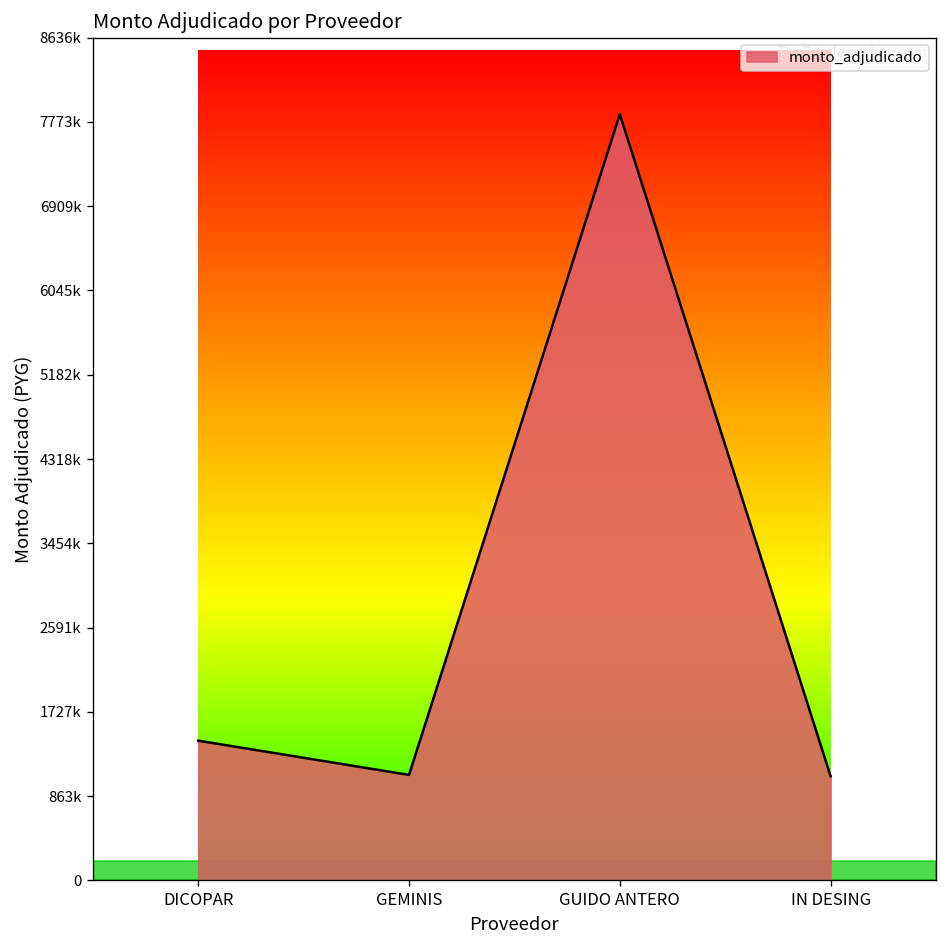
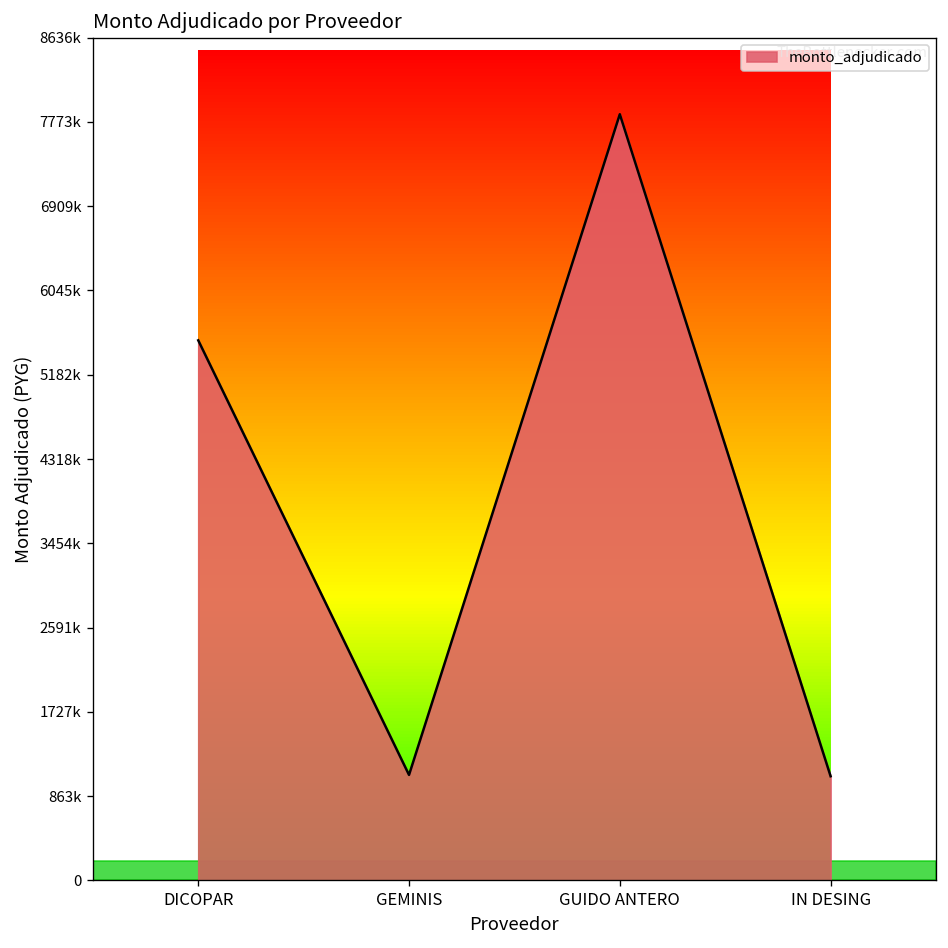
DICOPAR: 1400000 -> 5500000
